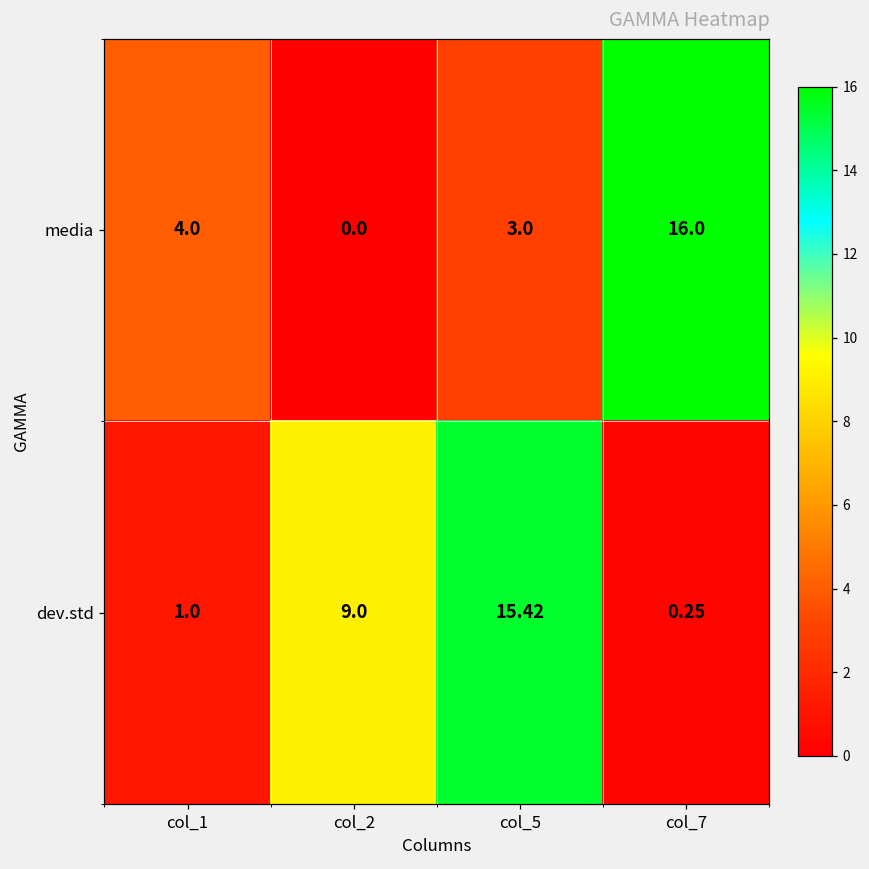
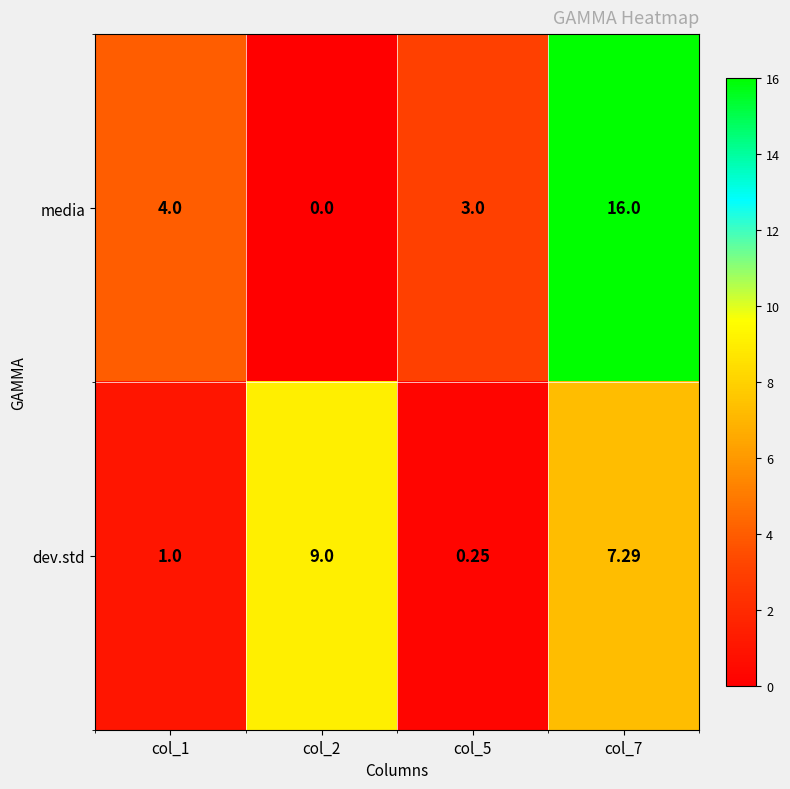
dev.std, col_5: 15.42 -> 0.25
dev.std, col_7: 0.25 -> 7.29
